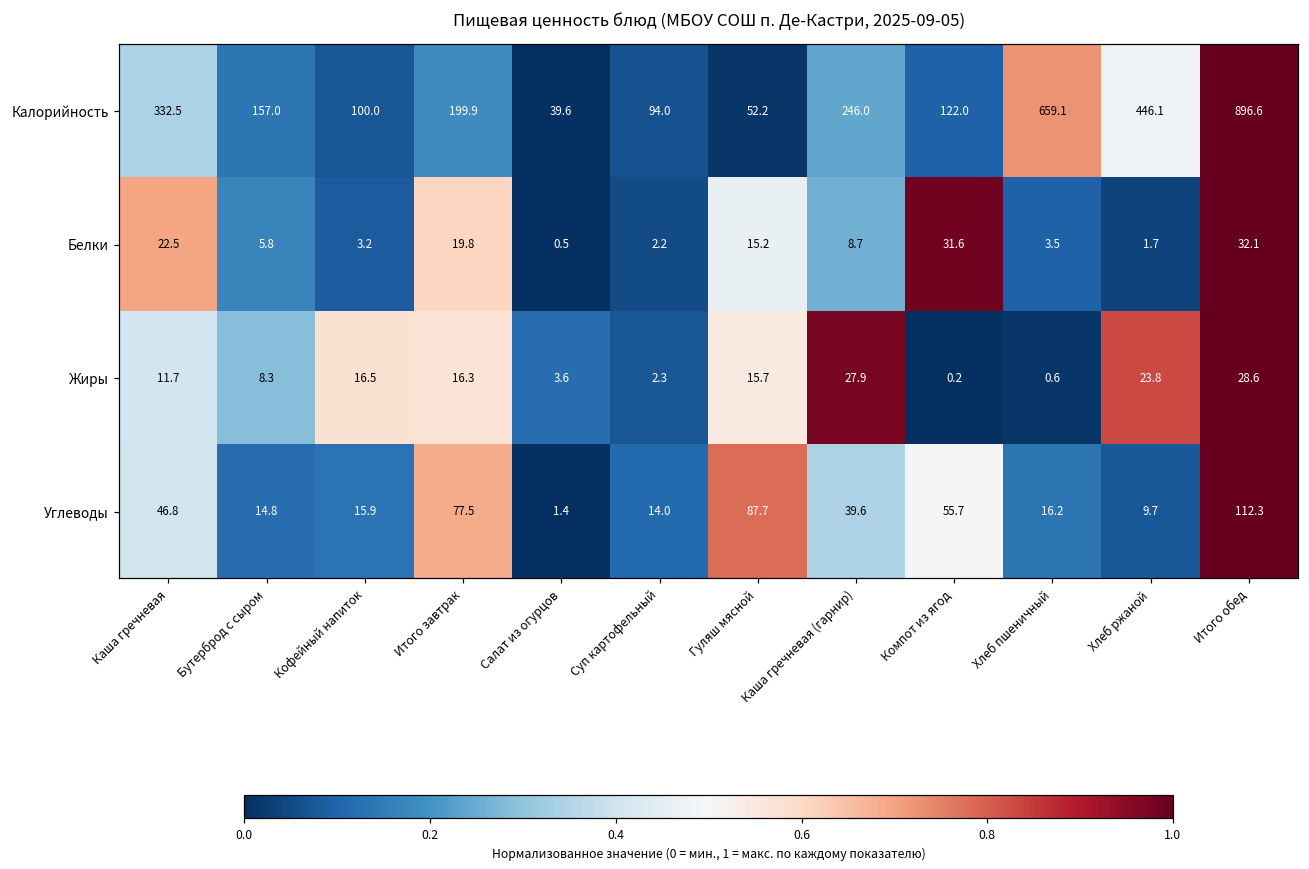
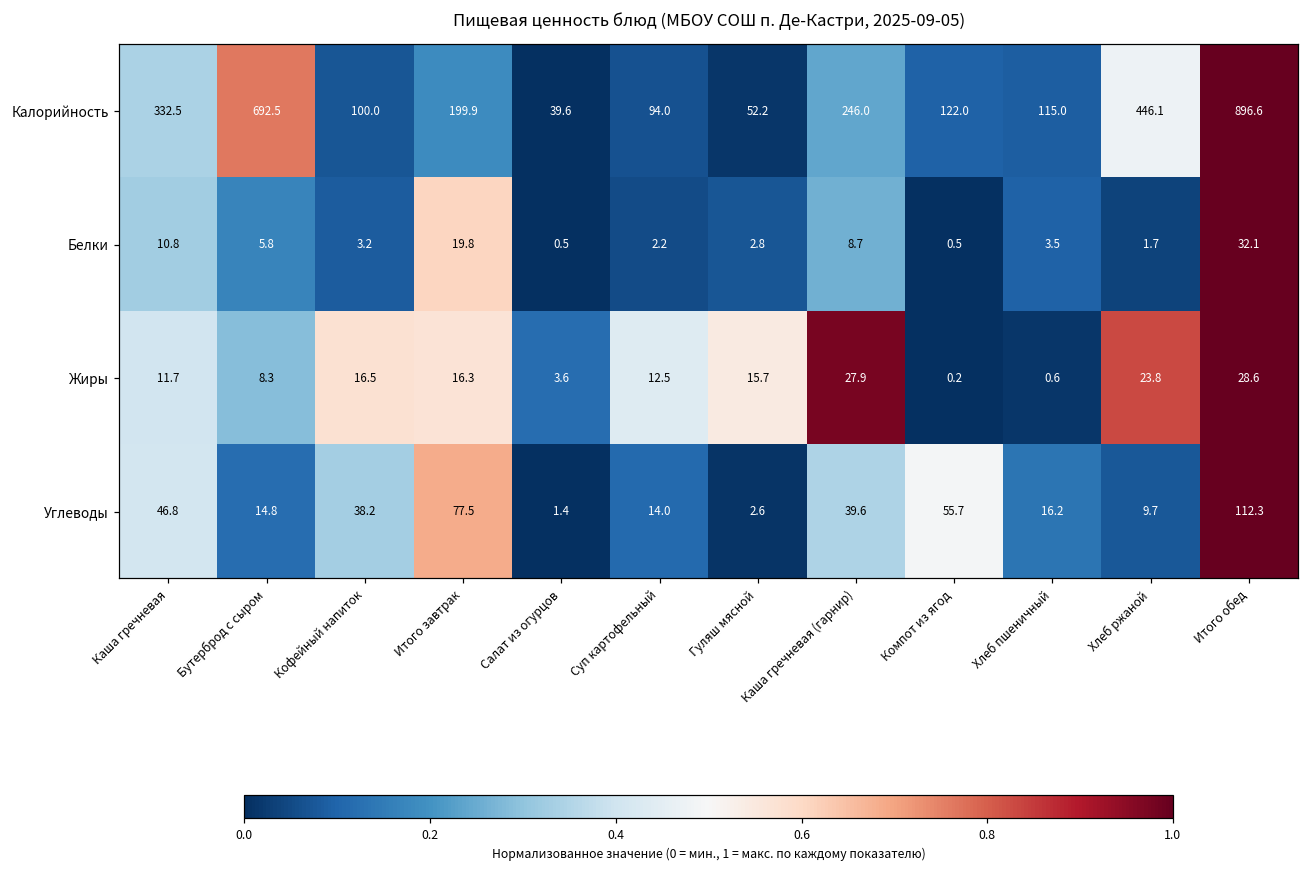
Калорийность, Бутерброд с сыром: 157.0 -> 692.5
Калорийность, Хлеб пшеничный: 659.1 -> 115.0
Белки, Каша гречневая: 22.5 -> 10.8
Белки, Гуляш мясной: 15.2 -> 2.8
Белки, Компот из ягод: 31.6 -> 0.5
Жиры, Суп картофельный: 2.3 -> 12.5
Углеводы, Кофейный напиток: 15.9 -> 38.2
Углеводы, Гуляш мясной: 87.7 -> 2.6
